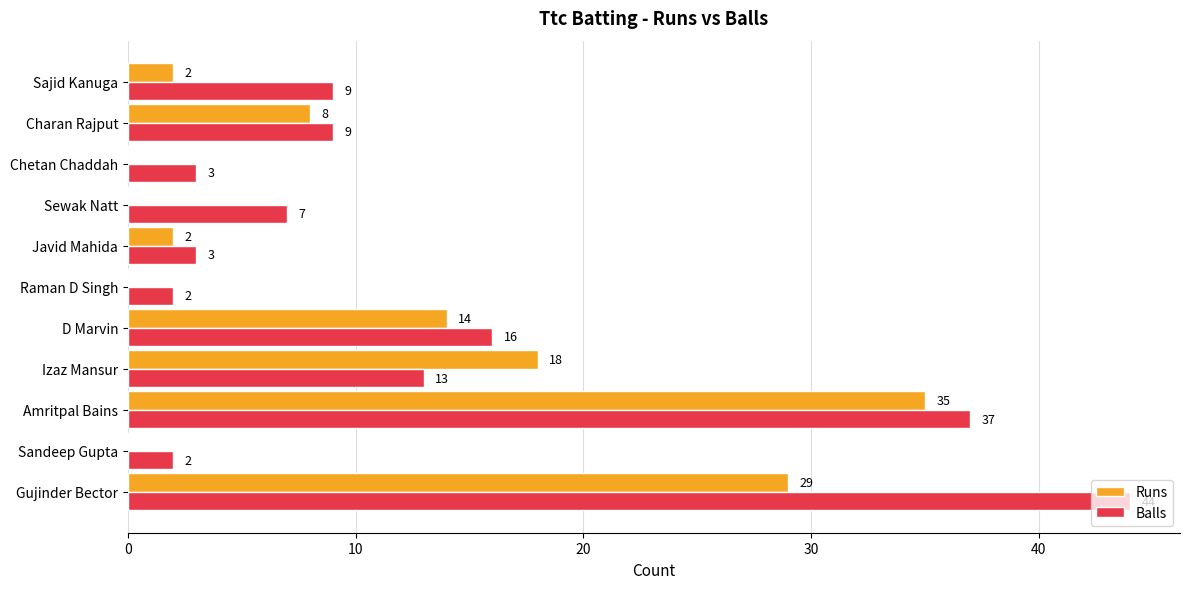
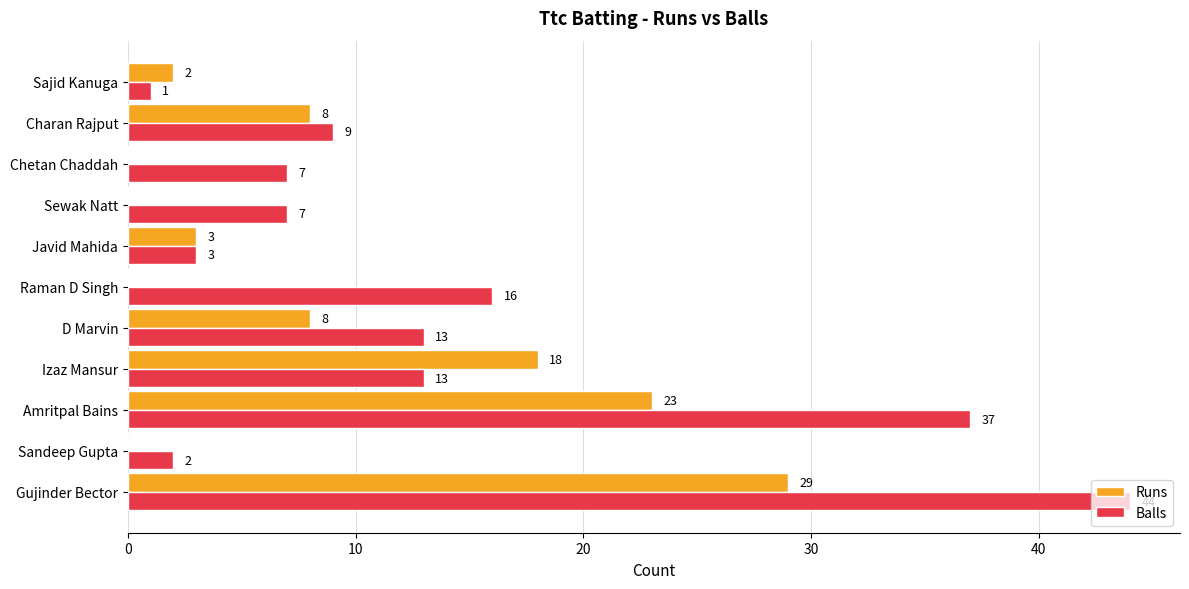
Balls, Sajid Kanuga: 9 -> 1
Balls, Chetan Chaddah: 3 -> 7
Runs, Javid Mahida: 2 -> 3
Balls, Raman D Singh: 2 -> 16
Runs, D Marvin: 14 -> 8
Balls, D Marvin: 16 -> 13
Runs, Amritpal Bains: 35 -> 23
